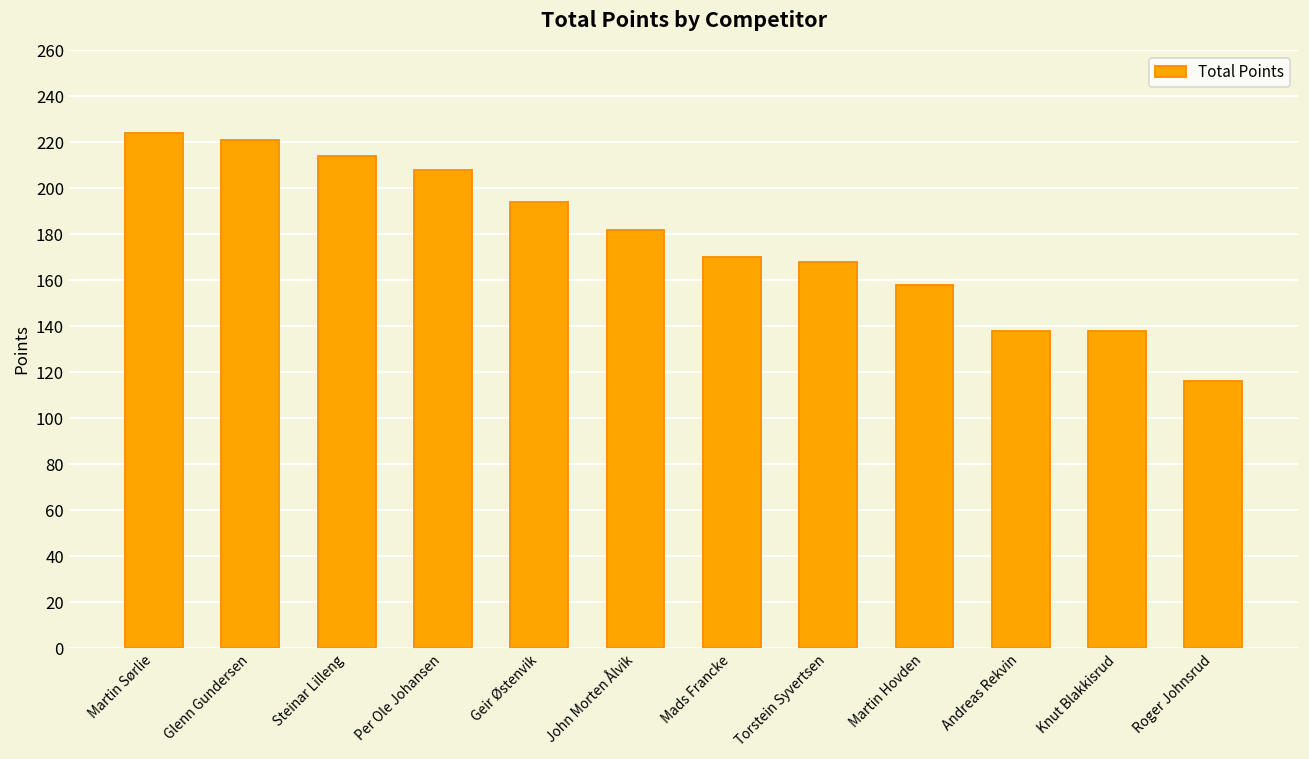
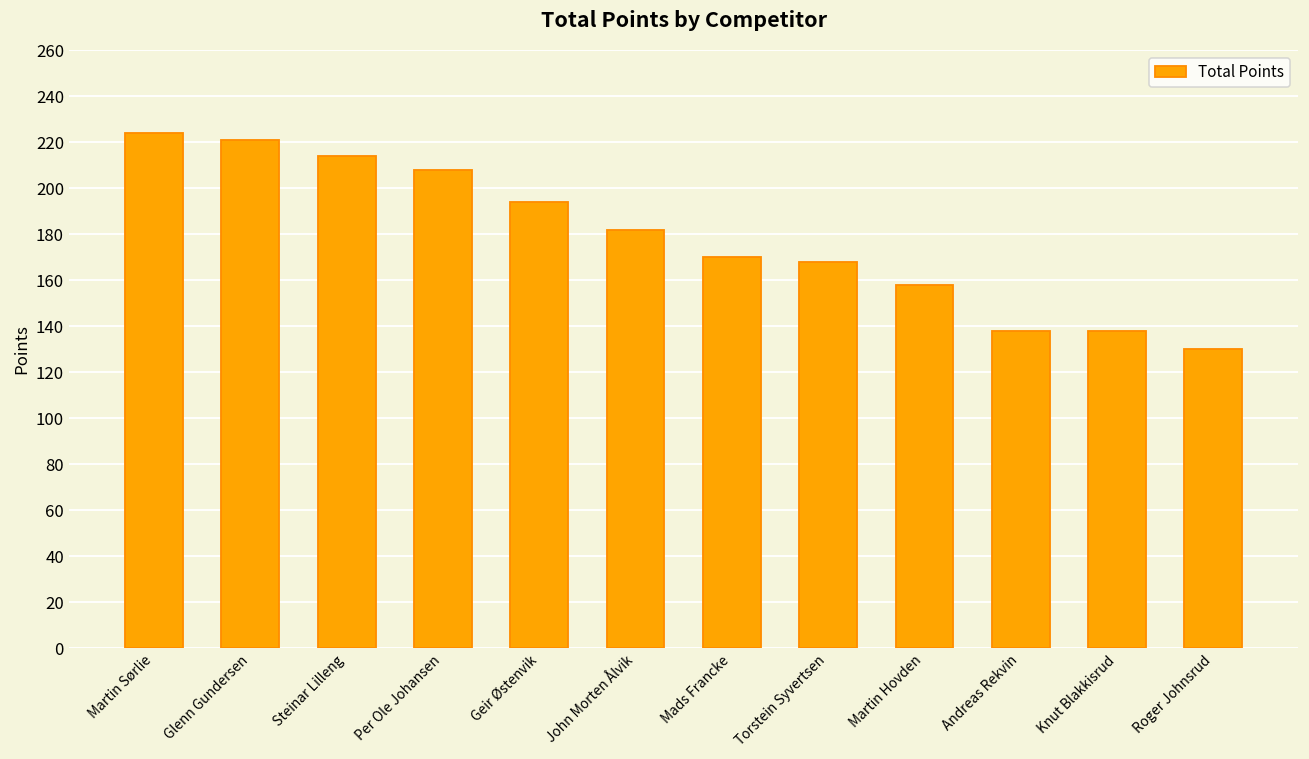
Roger Johnsrud: 116 -> 130
